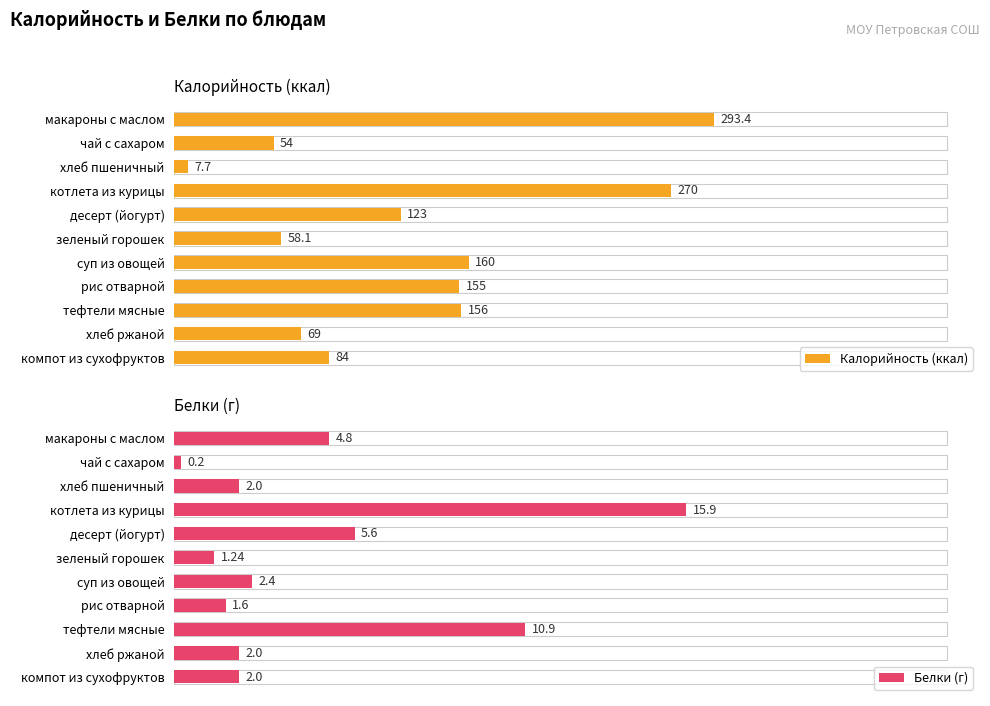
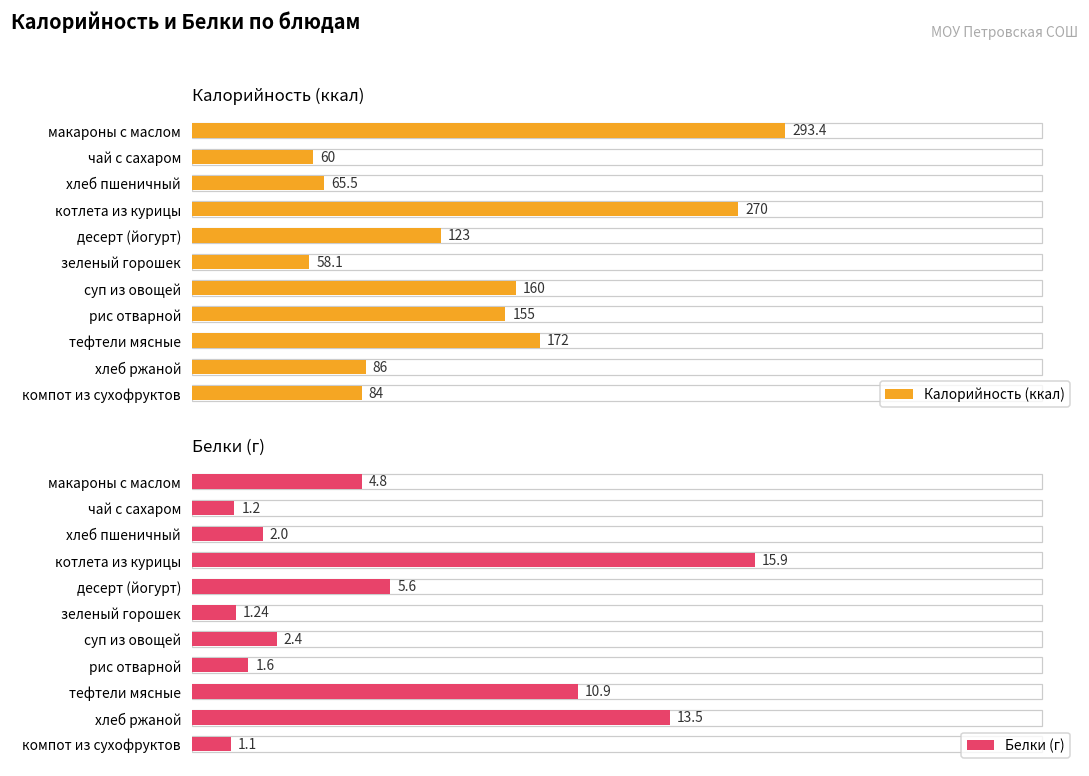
Калорийность (ккал), чай с сахаром: 54 -> 60
Калорийность (ккал), хлеб пшеничный: 7.7 -> 65.5
Калорийность (ккал), тефтели мясные: 156 -> 172
Калорийность (ккал), хлеб ржаной: 69 -> 86
Белки (г), чай с сахаром: 0.2 -> 1.2
Белки (г), хлеб ржаной: 2.0 -> 13.5
Белки (г), компот из сухофруктов: 2.0 -> 1.1
